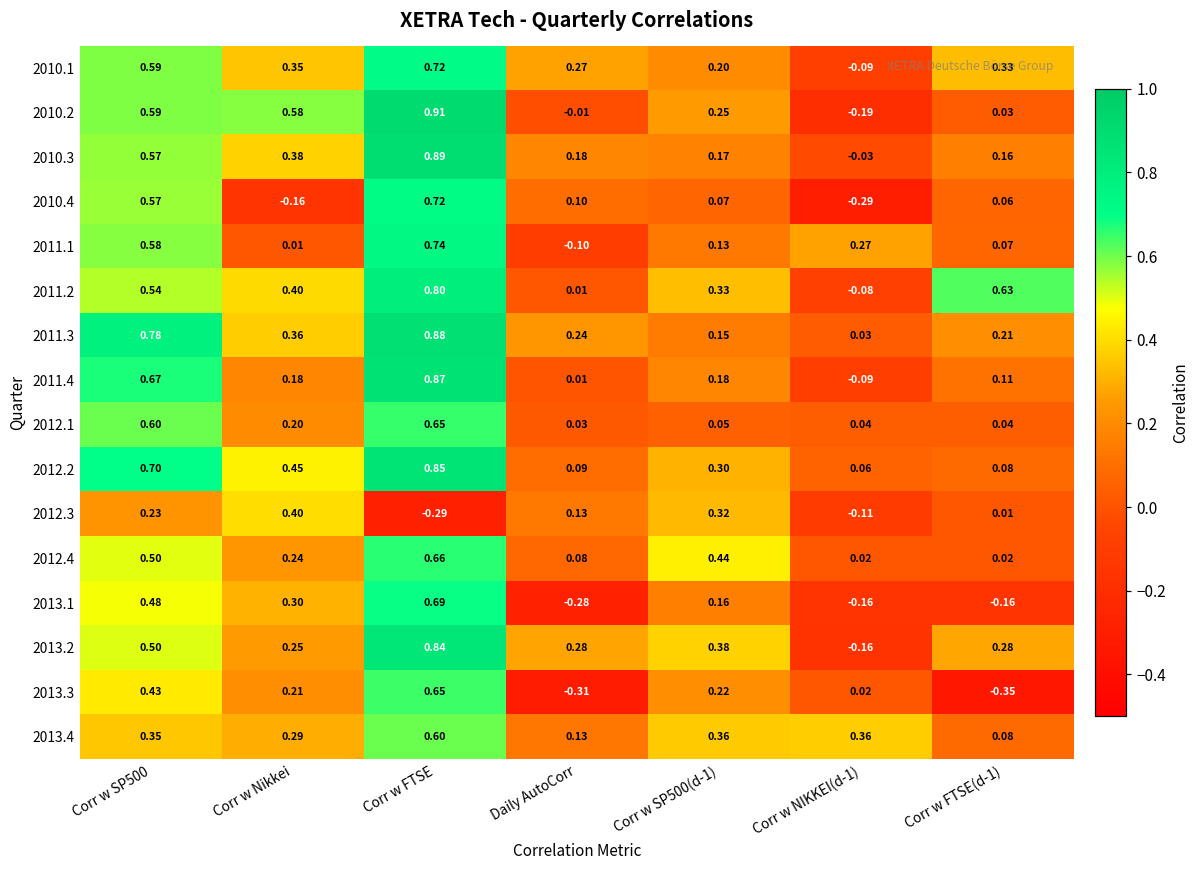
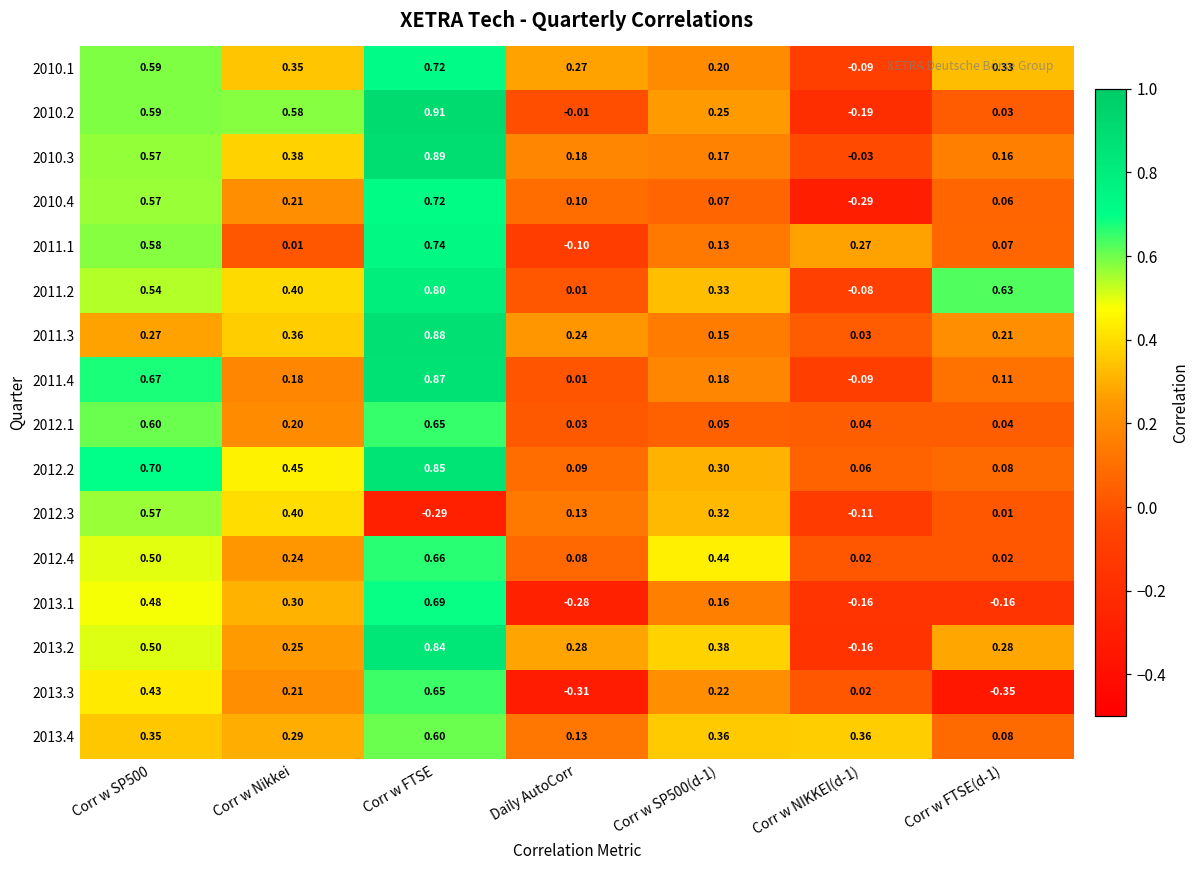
2010.4, Corr w Nikkei: -0.16 -> 0.21
2011.3, Corr w SP500: 0.78 -> 0.27
2012.3, Corr w SP500: 0.23 -> 0.57
